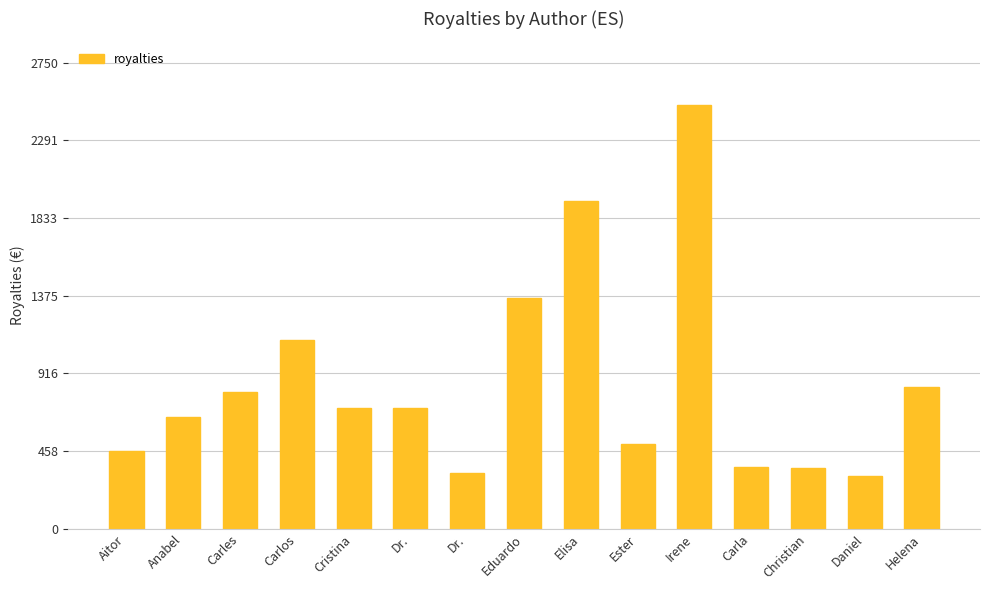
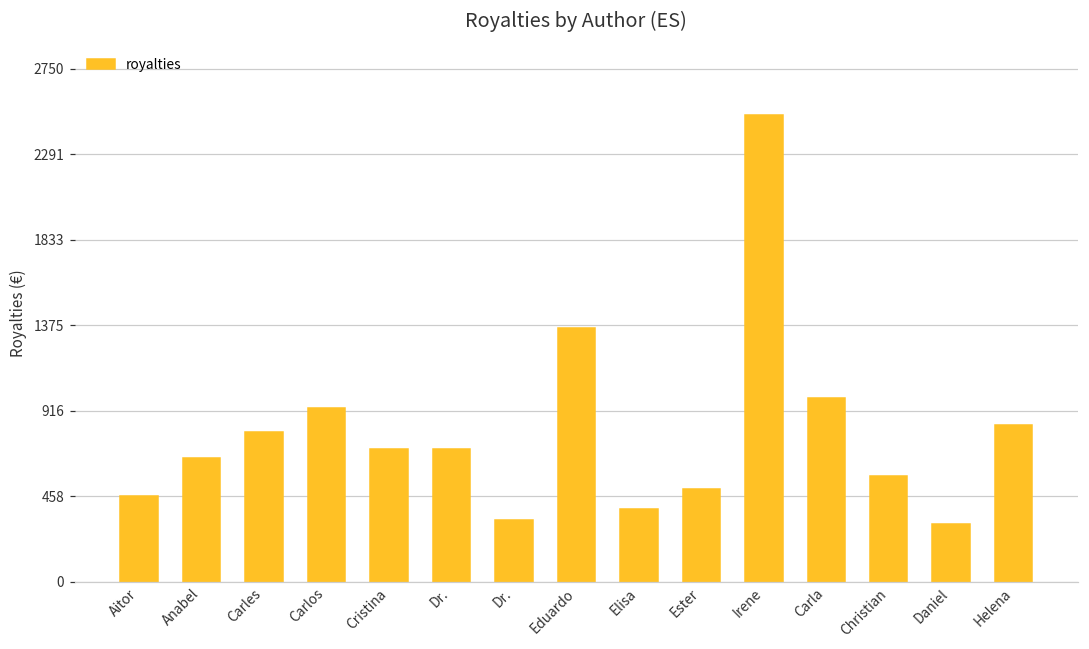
Carlos: 1110 -> 930
Elisa: 1930 -> 390
Carla: 370 -> 980
Christian: 360 -> 570
